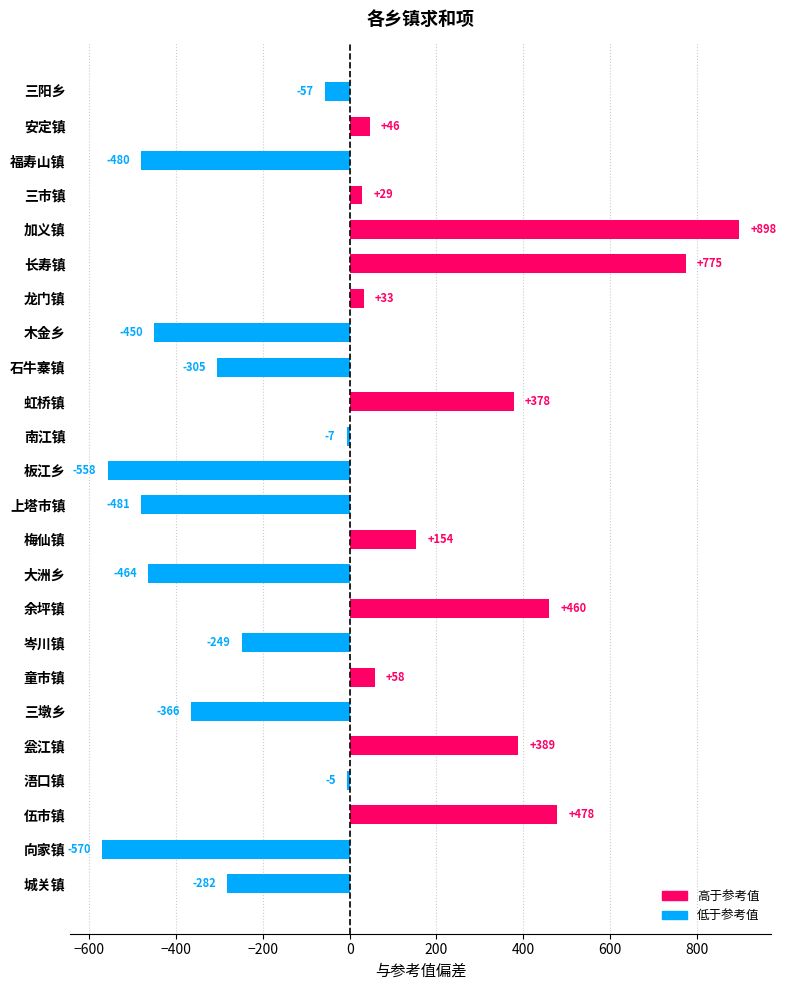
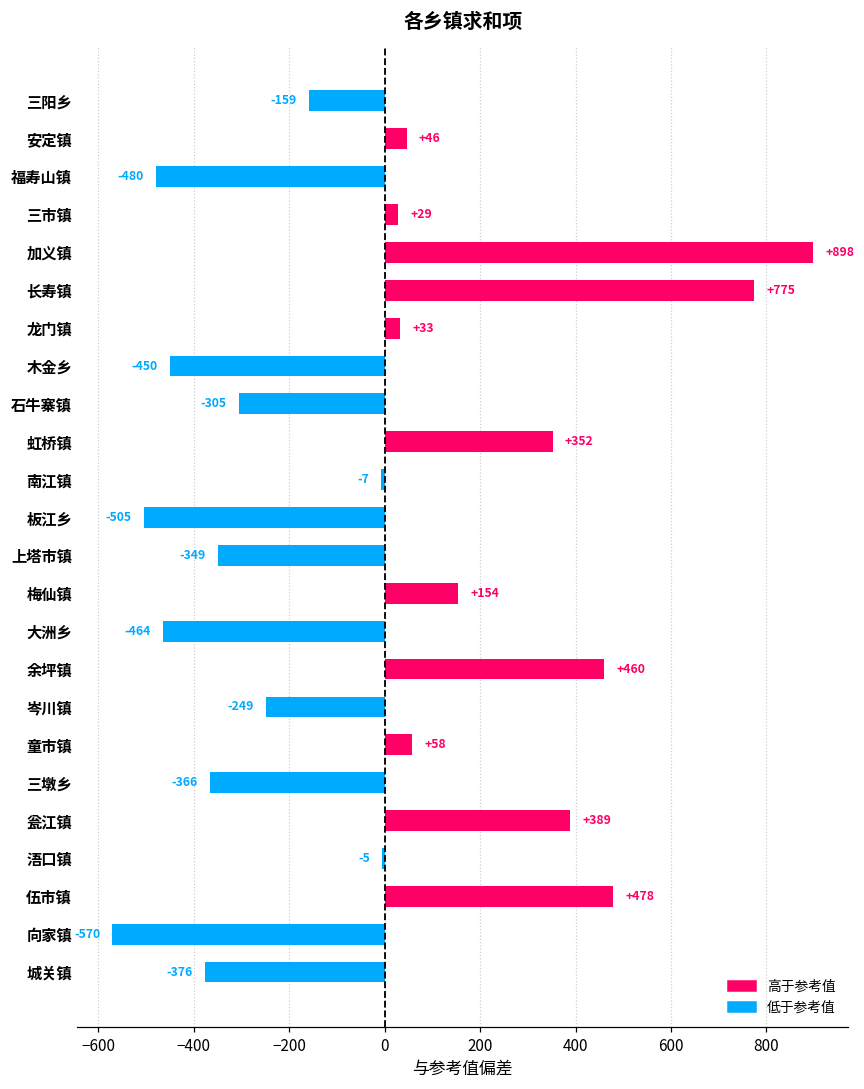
三阳乡: -57 -> -159
虹桥镇: +378 -> +352
板江乡: -558 -> -505
上塔市镇: -481 -> -349
城关镇: -282 -> -376
